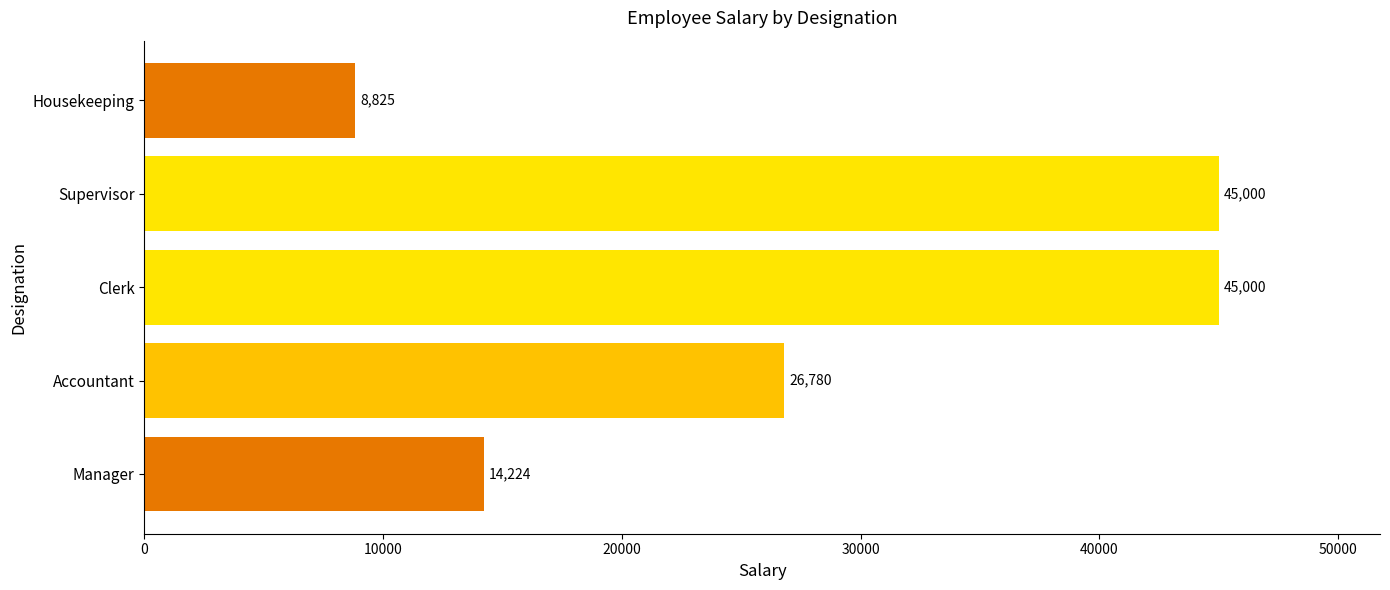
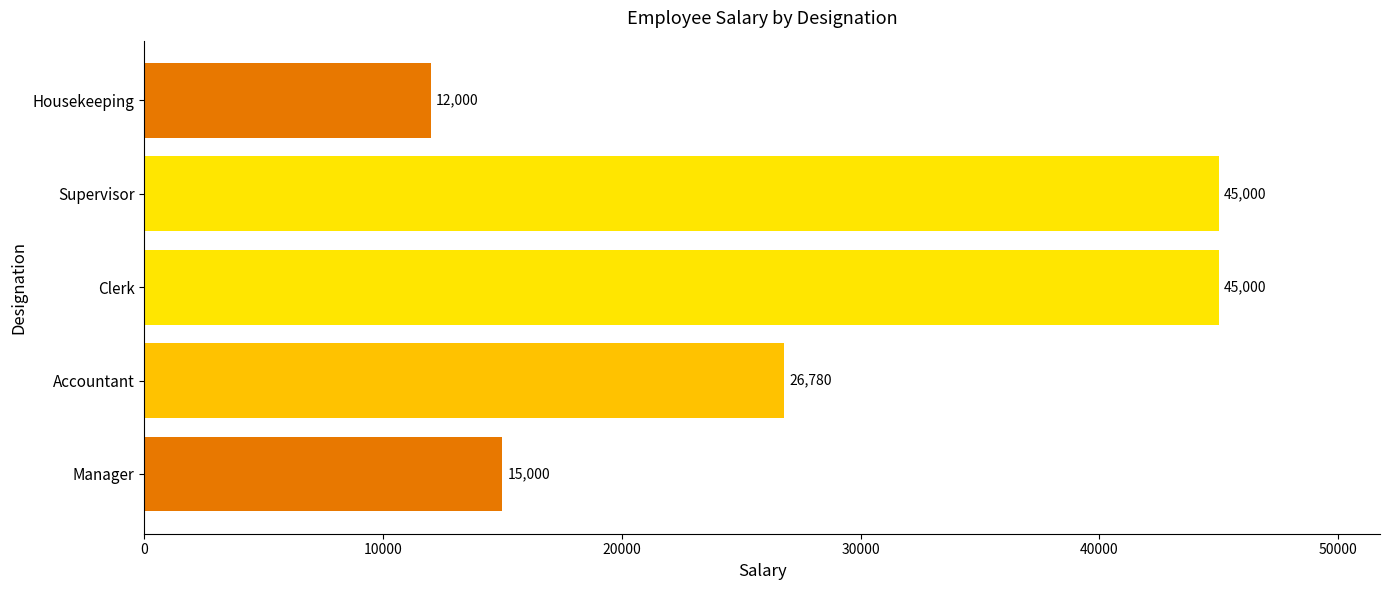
Housekeeping: 8,825 -> 12,000
Manager: 14,224 -> 15,000
